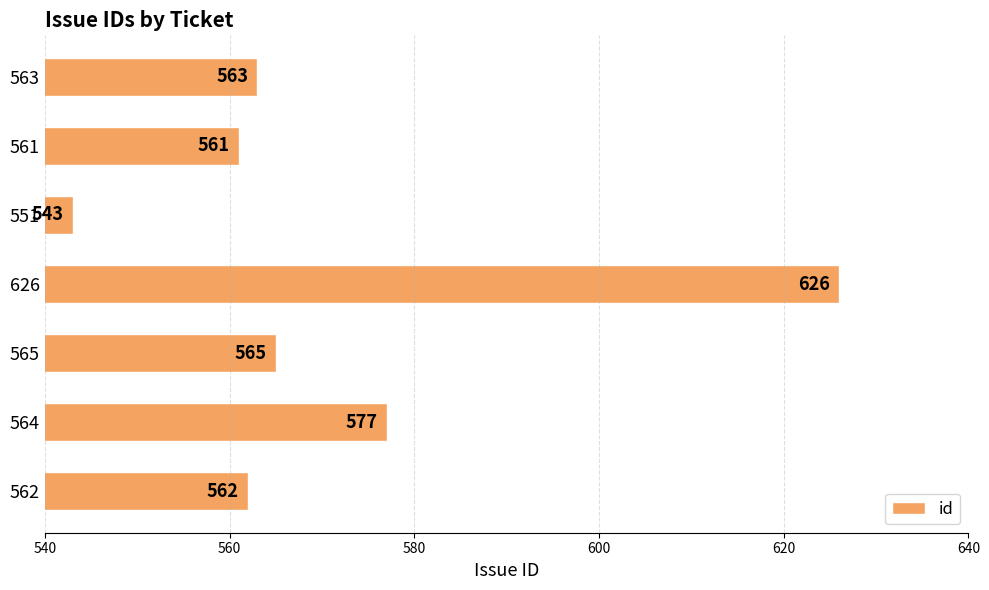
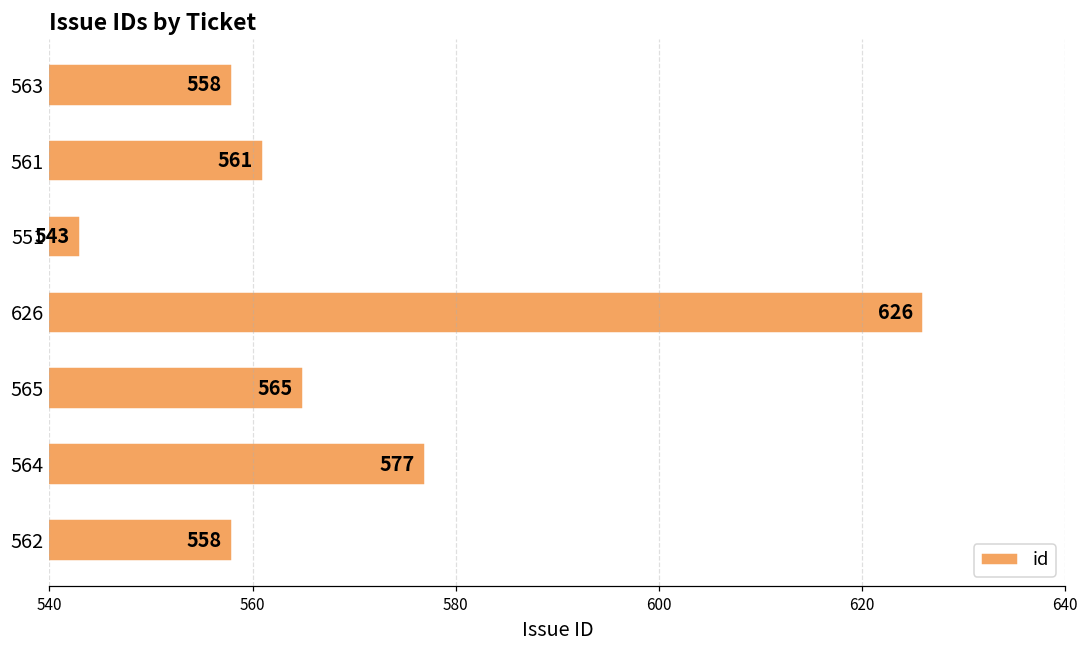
563: 563 -> 558
562: 562 -> 558
